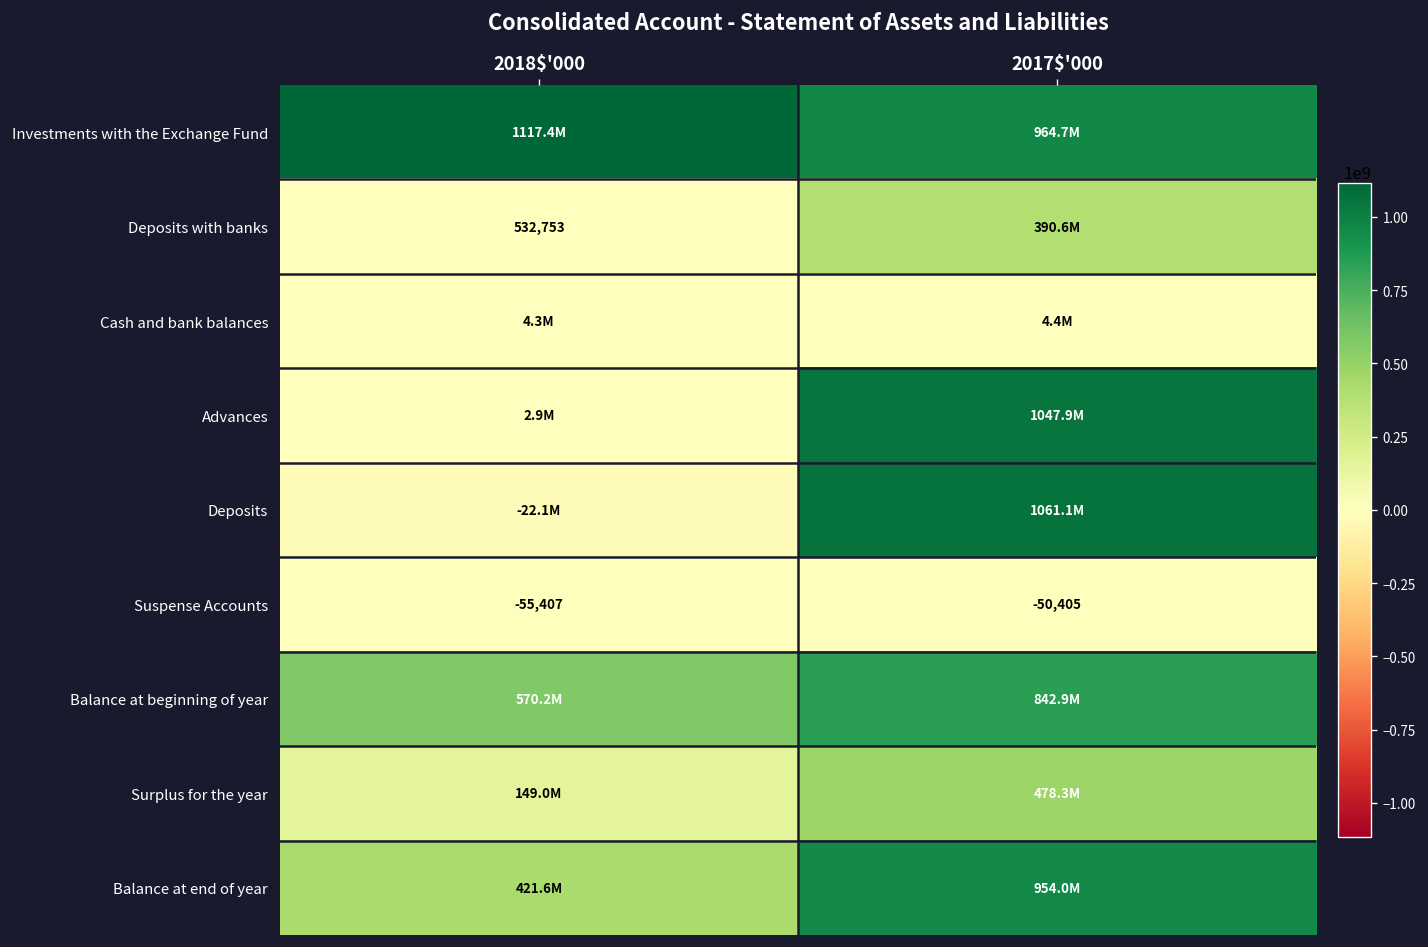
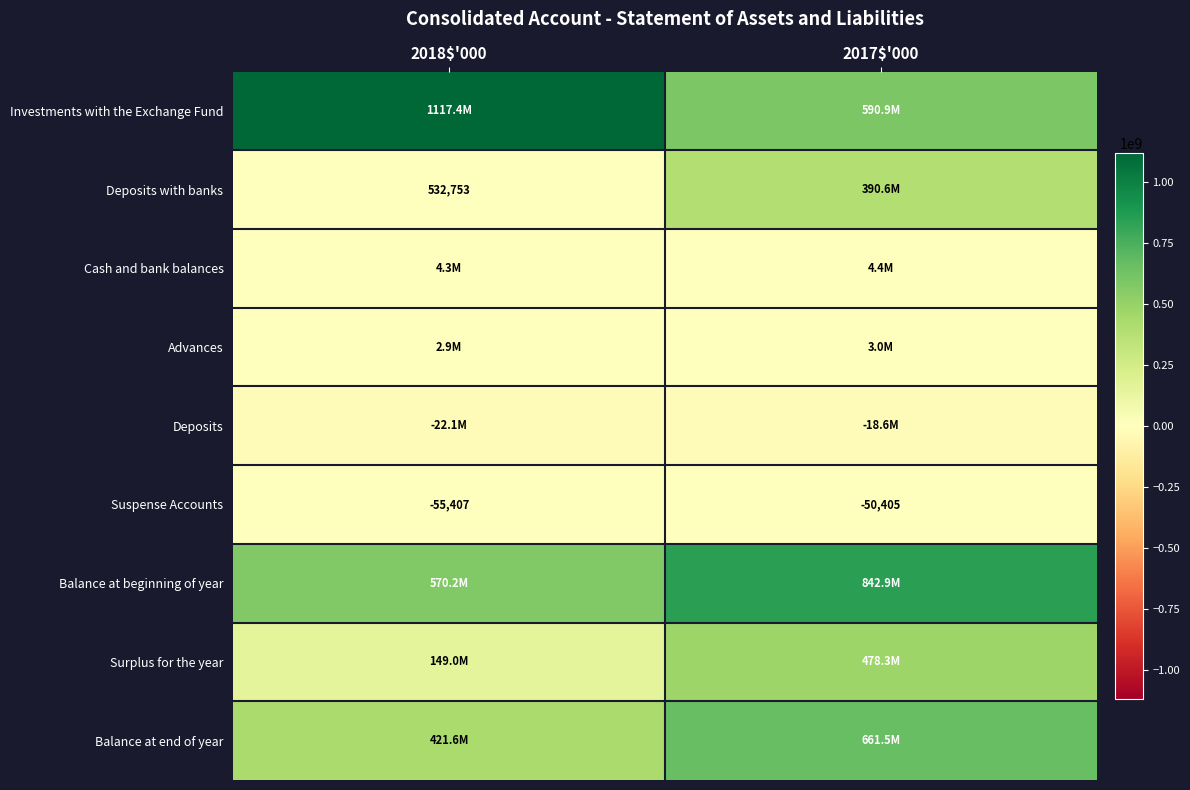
Investments with the Exchange Fund, 2017$'000: 964.7M -> 590.9M
Advances, 2017$'000: 1047.9M -> 3.0M
Deposits, 2017$'000: 1061.1M -> -18.6M
Balance at end of year, 2017$'000: 954.0M -> 661.5M
